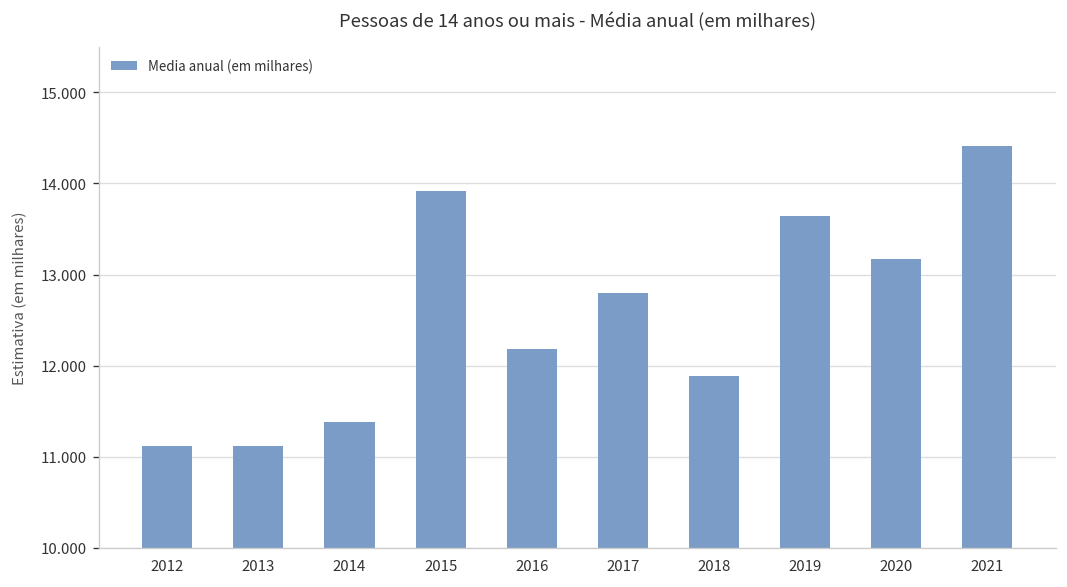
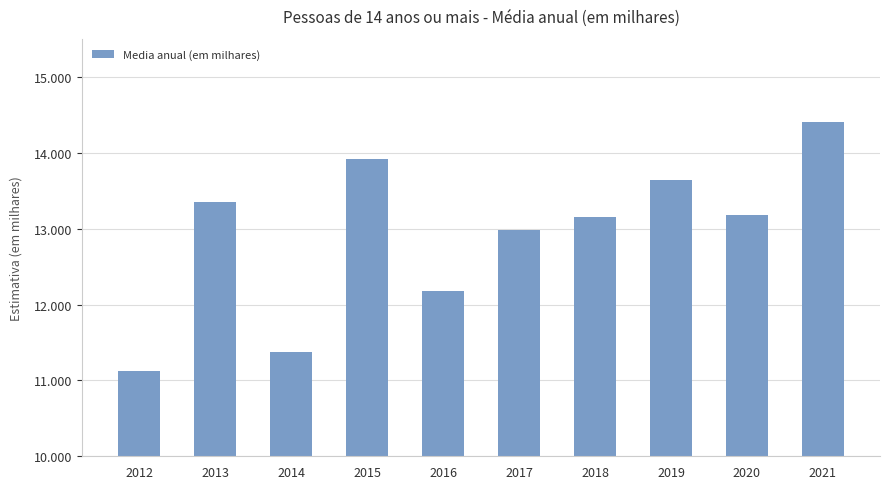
2013: 11.1 -> 13.3
2017: 12.8 -> 13.0
2018: 11.9 -> 13.2
